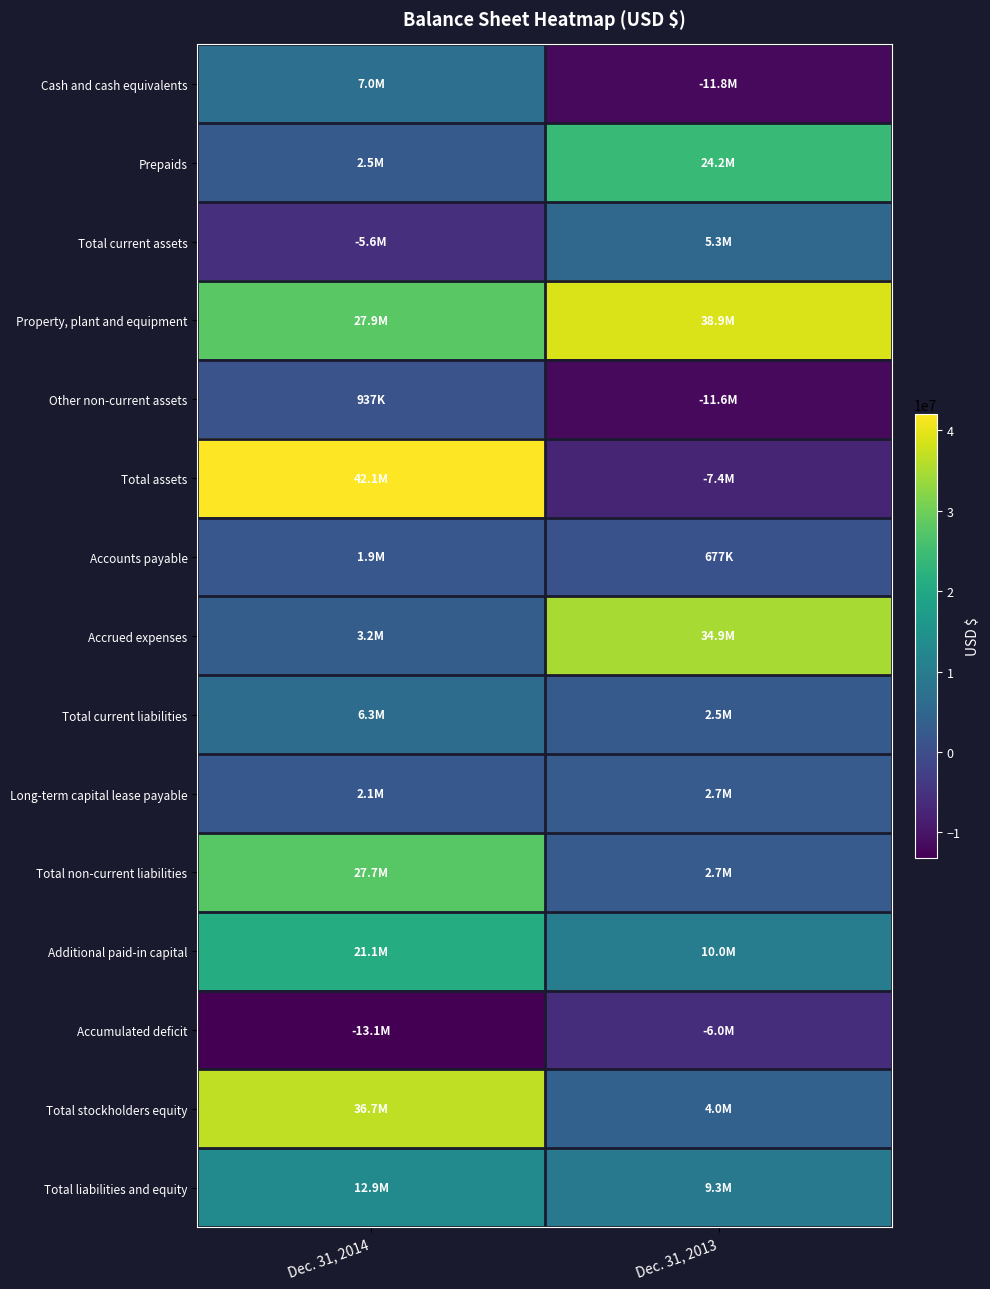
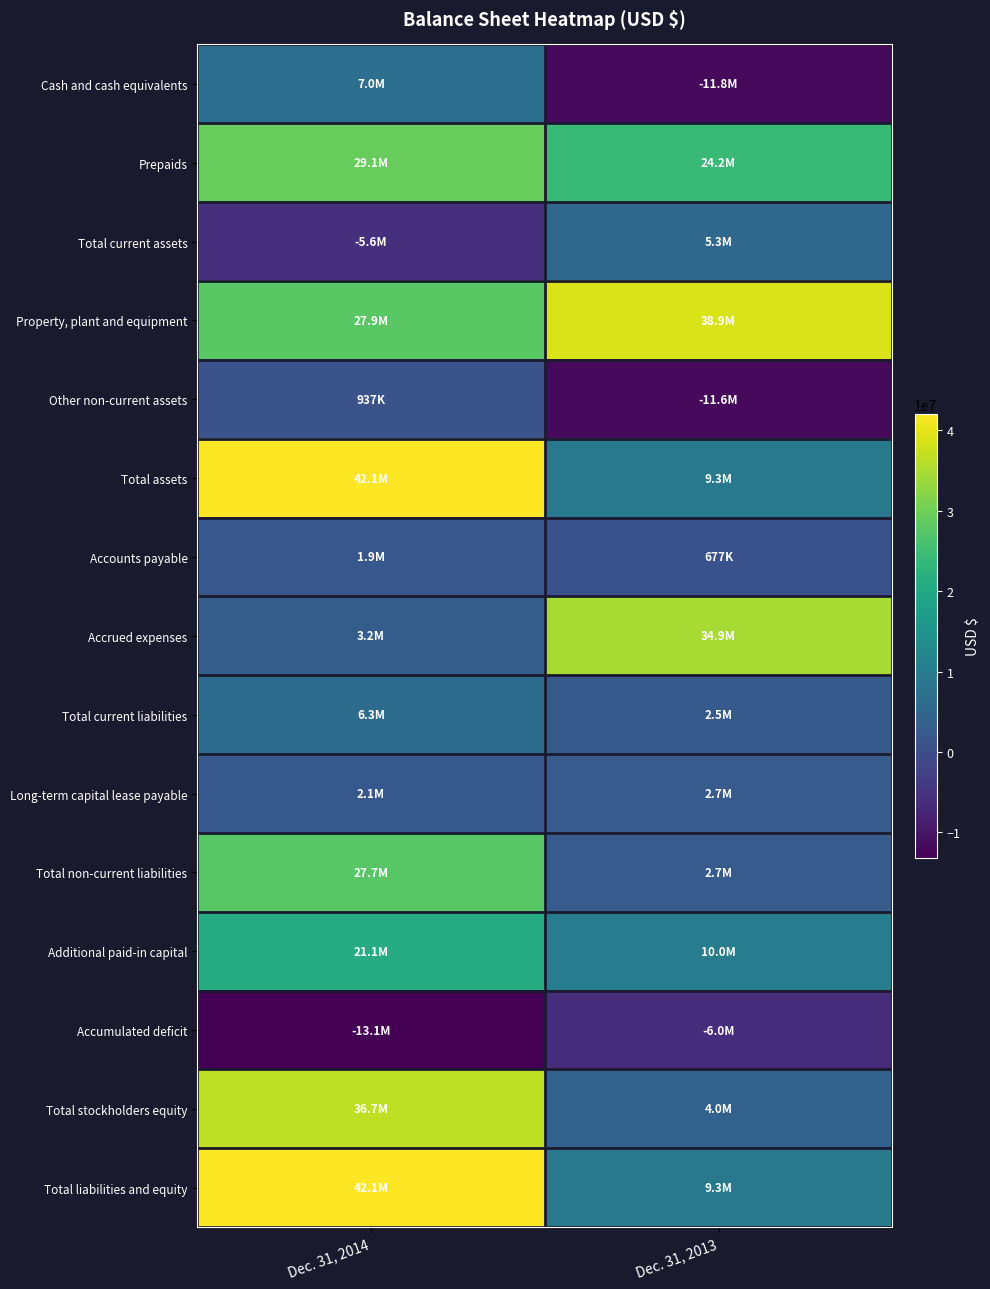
Prepaids, Dec. 31, 2014: 2.5M -> 29.1M
Total assets, Dec. 31, 2013: -7.4M -> 9.3M
Total liabilities and equity, Dec. 31, 2014: 12.9M -> 42.1M
